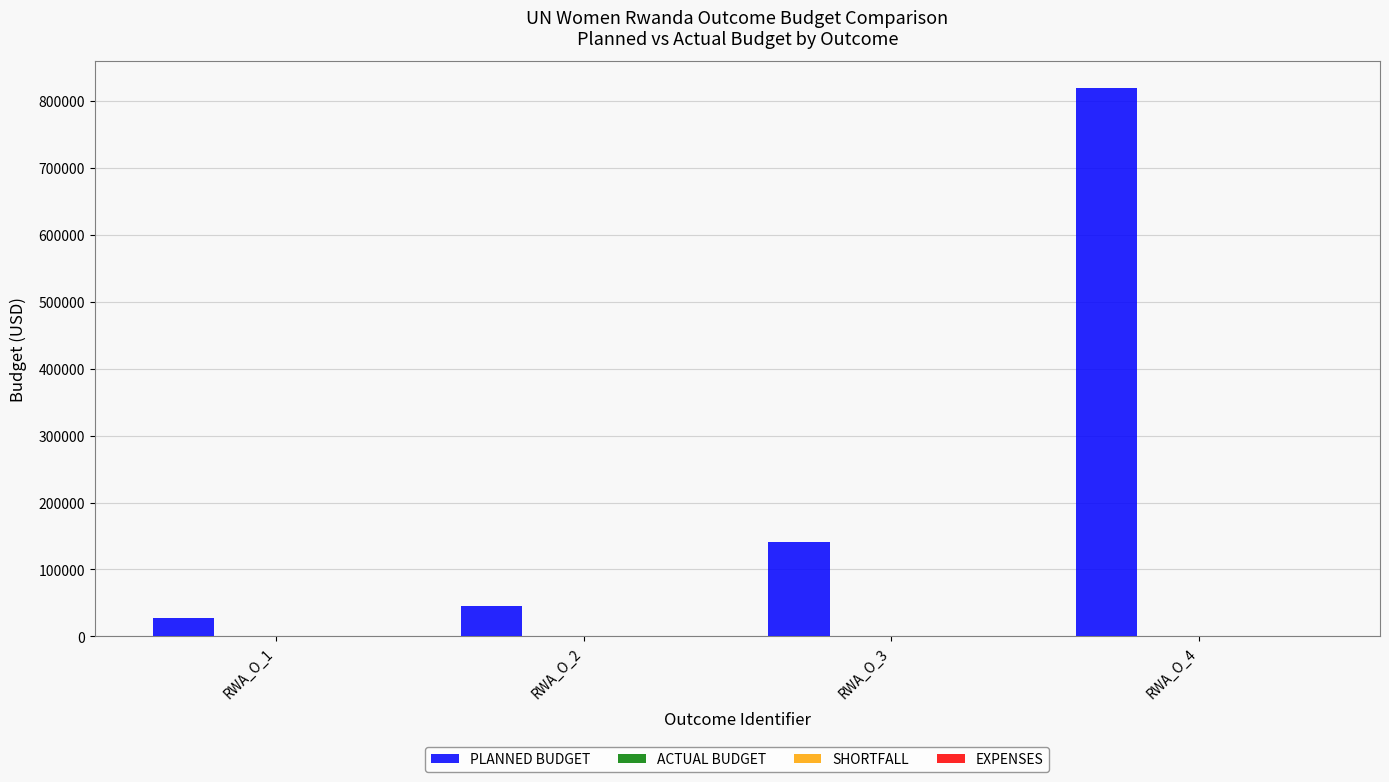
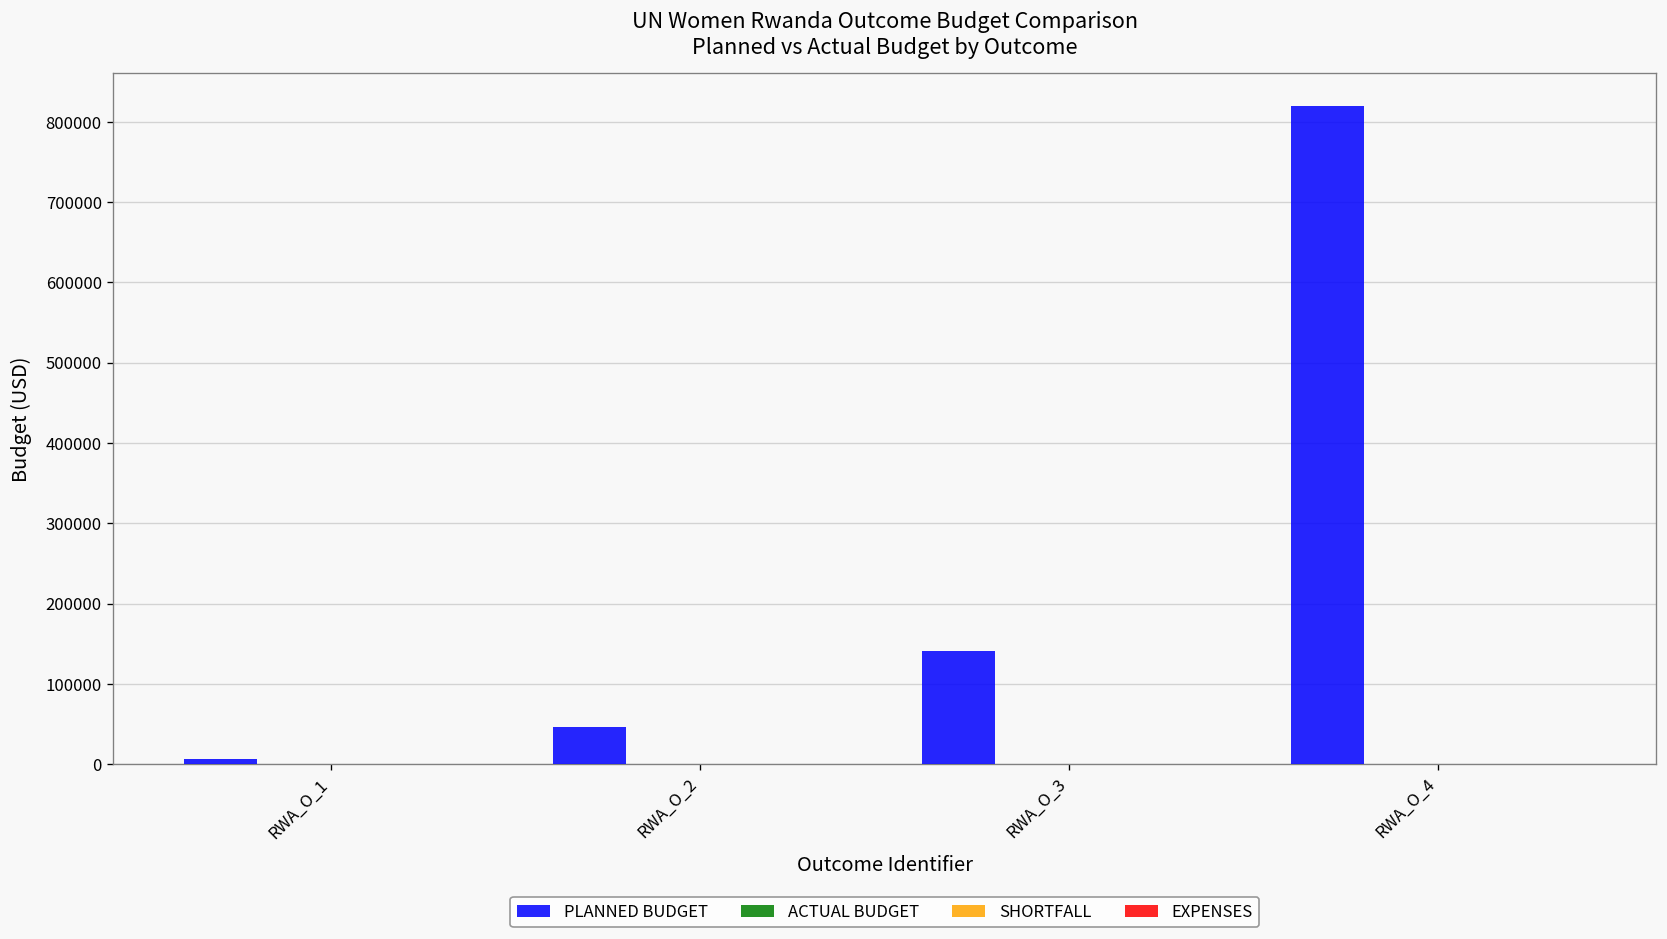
PLANNED BUDGET, RWA_O_1: 30000 -> 10000
